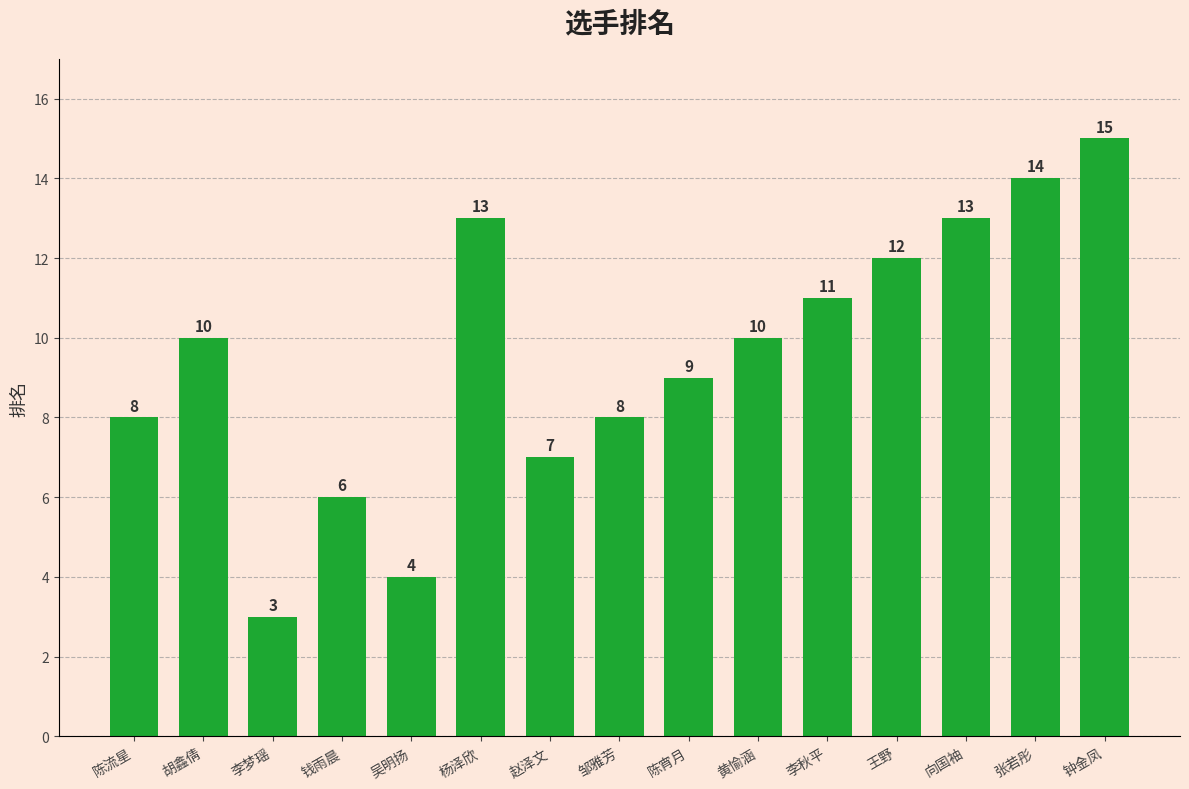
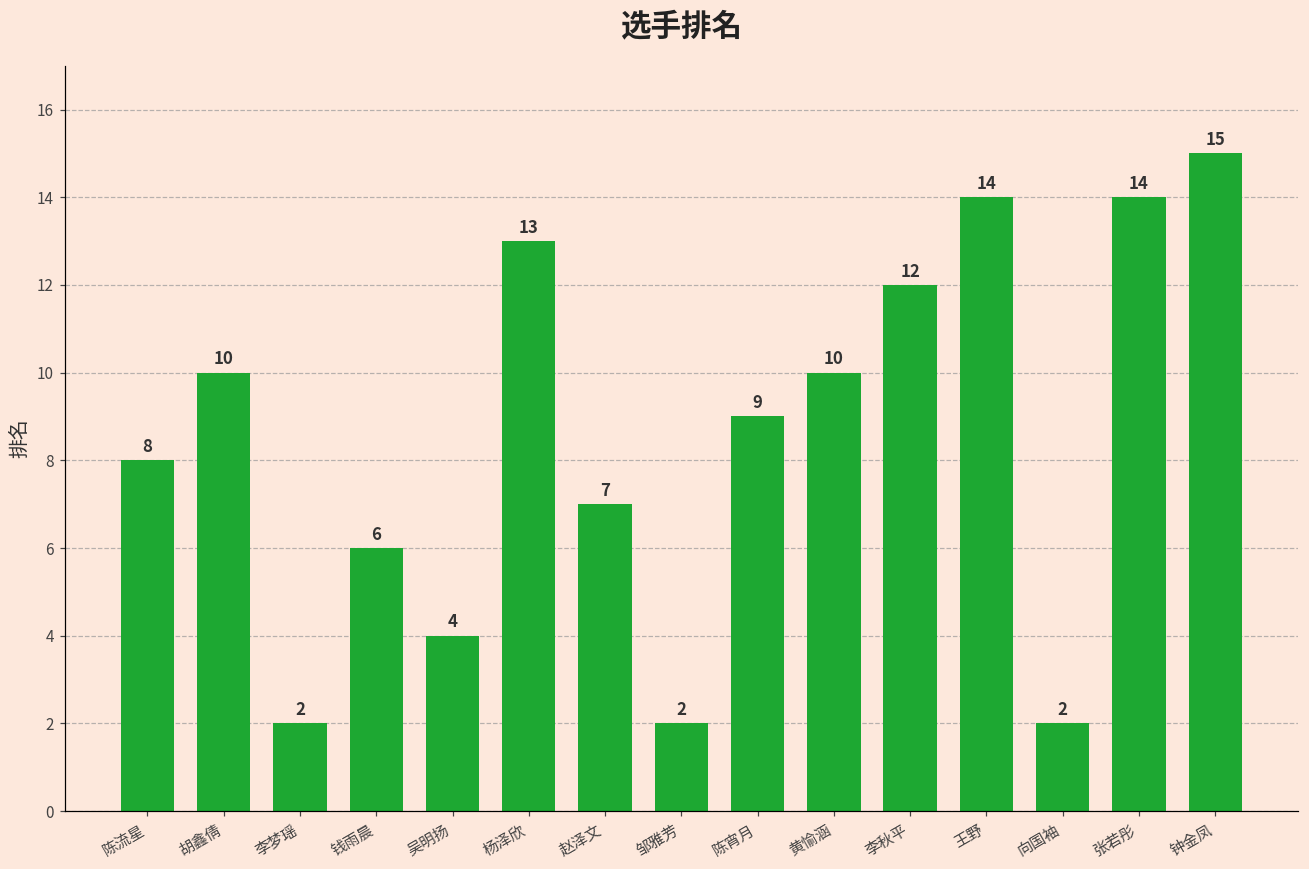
李梦瑶: 3 -> 2
邹雅芳: 8 -> 2
李秋平: 11 -> 12
王野: 12 -> 14
向国袖: 13 -> 2
